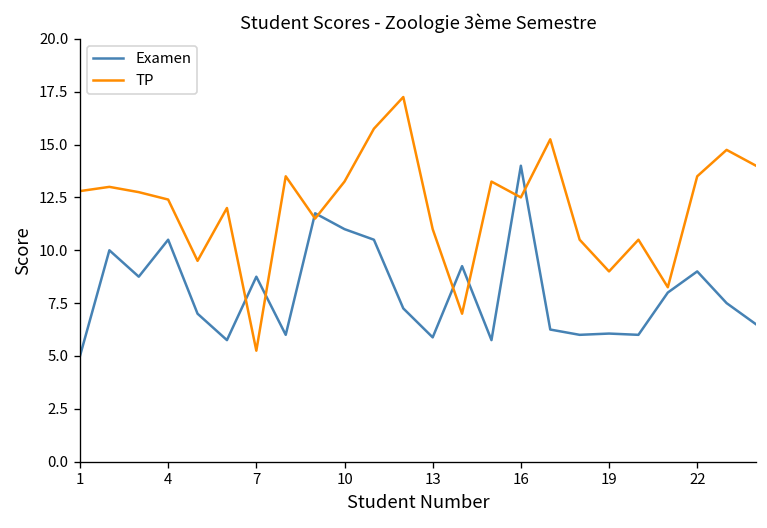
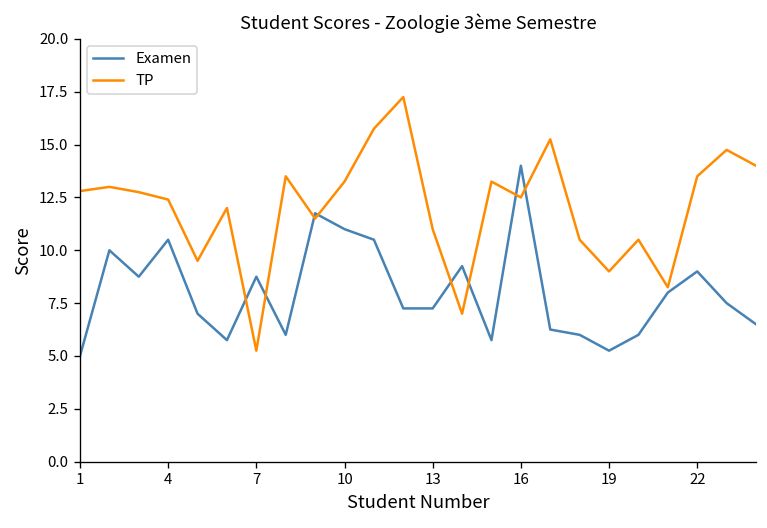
Examen, 13: 5.9 -> 7.3
Examen, 19: 6.1 -> 5.3
